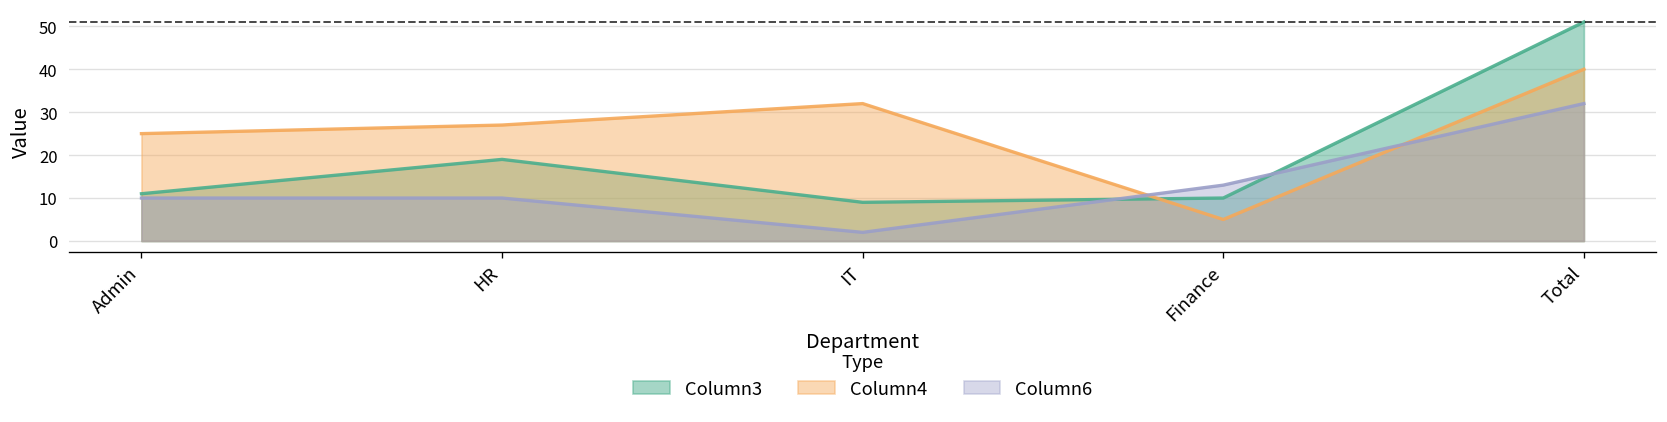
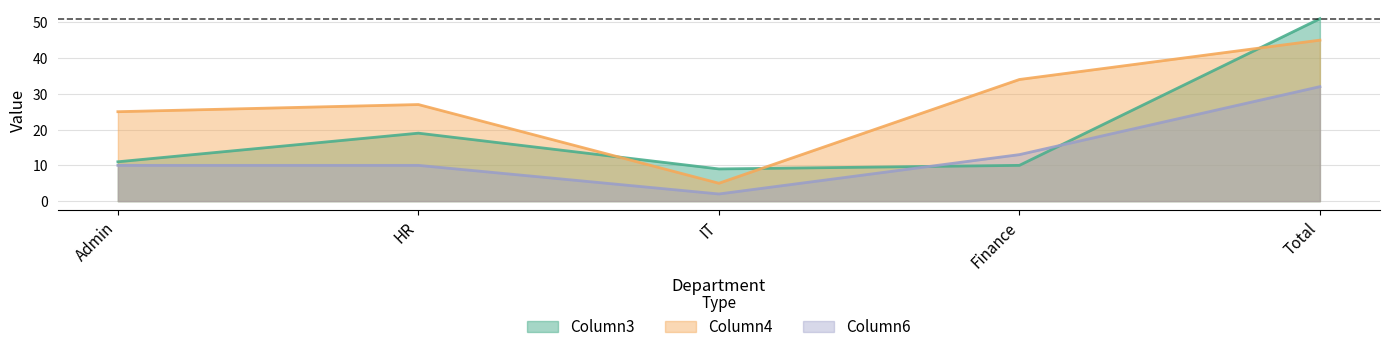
Column4, IT: 32 -> 5
Column4, Finance: 5 -> 34
Column4, Total: 40 -> 45
